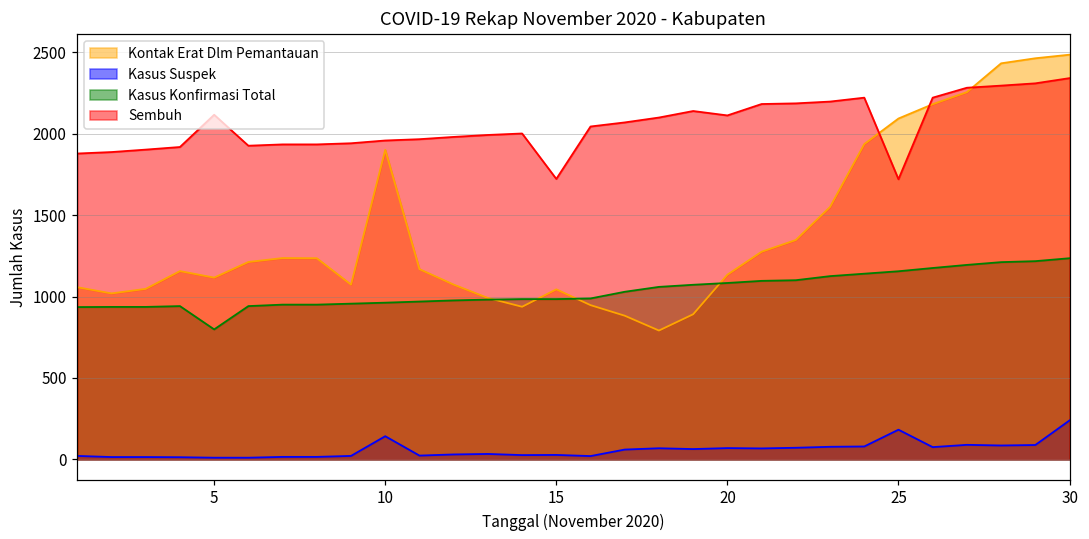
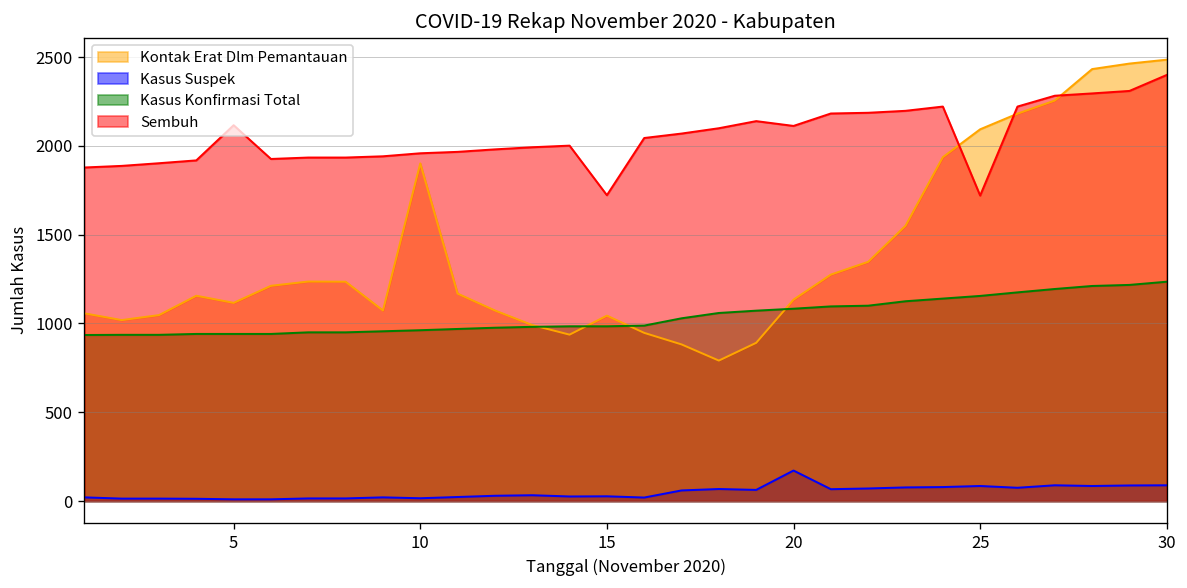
Kasus Konfirmasi Total, 5: 800 -> 940
Kasus Suspek, 10: 140 -> 20
Kasus Suspek, 20: 70 -> 170
Kasus Suspek, 25: 180 -> 90
Kasus Suspek, 30: 240 -> 90
Sembuh, 30: 2340 -> 2400
